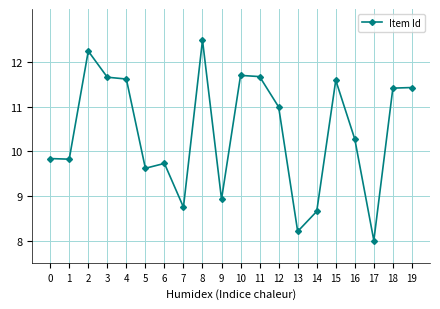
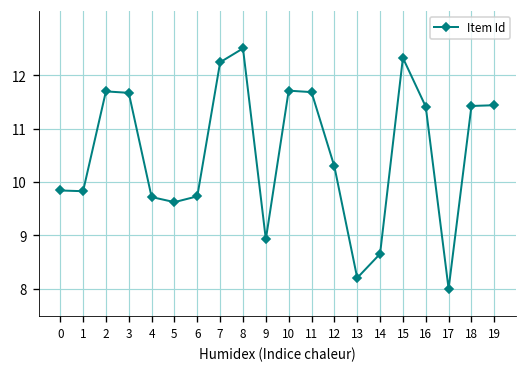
2: 12.3 -> 11.7
4: 11.6 -> 9.7
7: 8.8 -> 12.2
12: 11.0 -> 10.3
15: 11.6 -> 12.3
16: 10.3 -> 11.4
